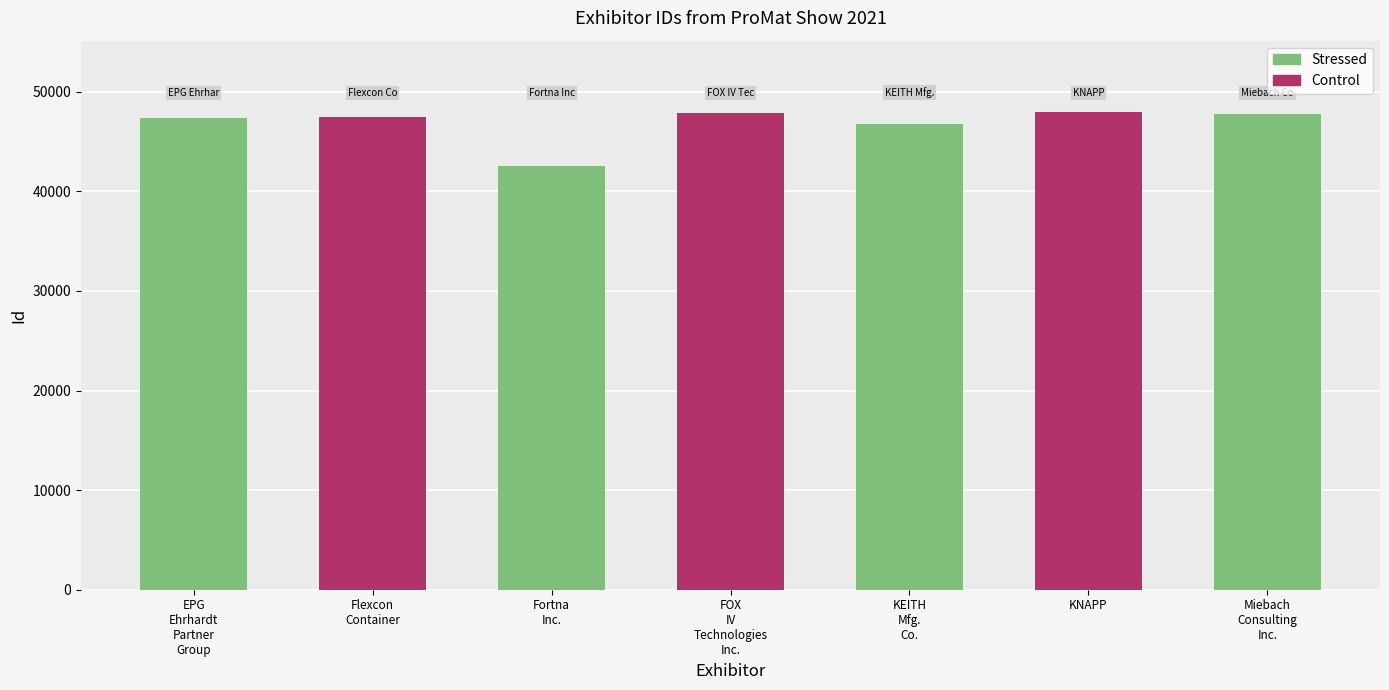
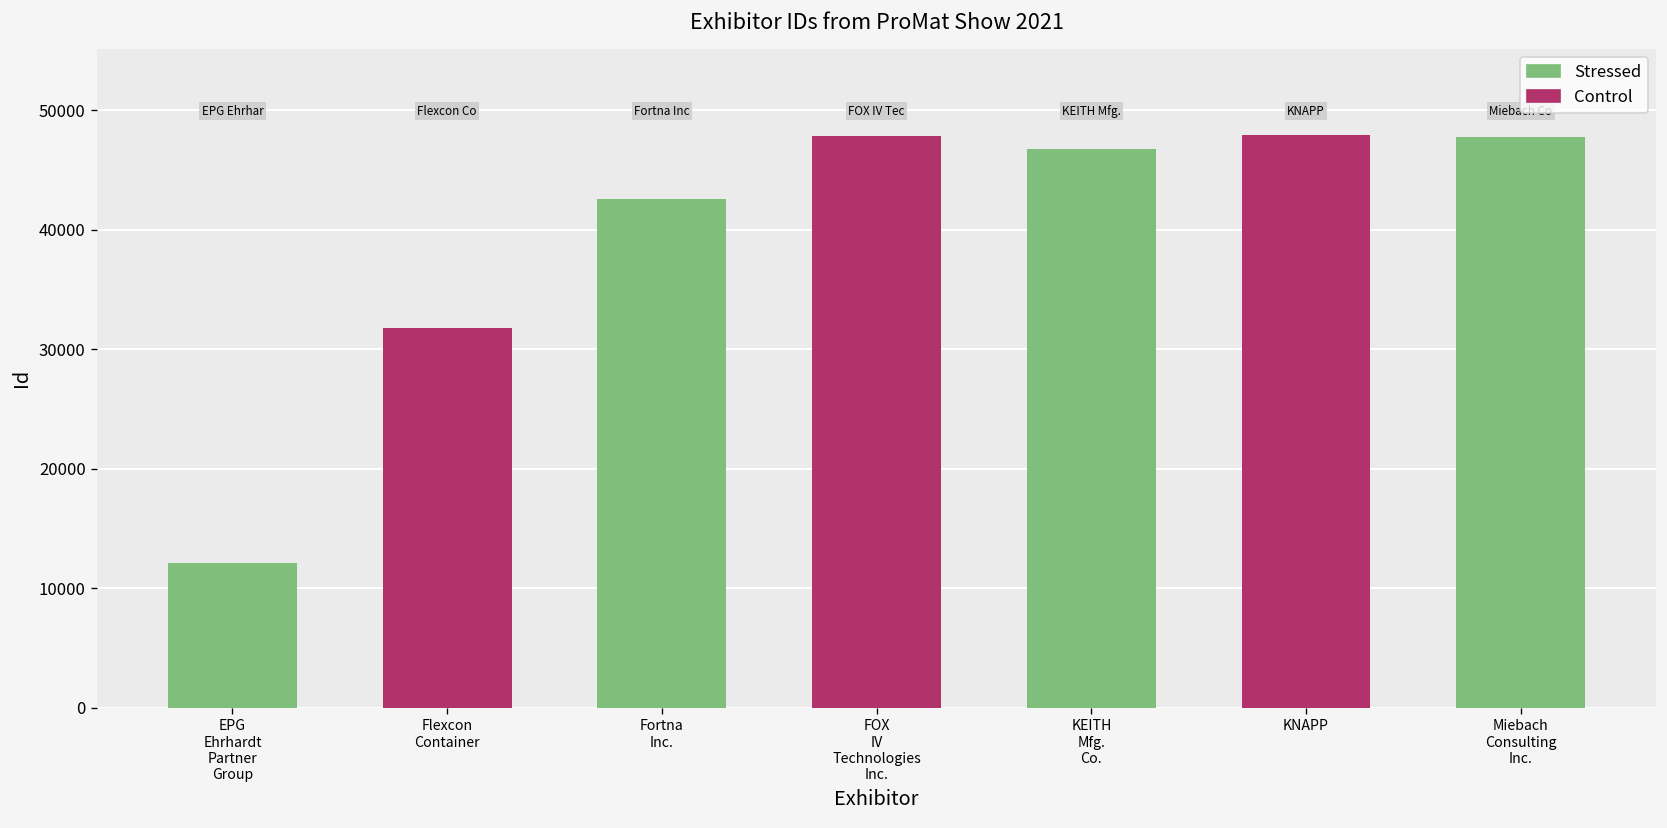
EPG Ehrhardt Partner Group: 47000 -> 12000
Flexcon Container: 47000 -> 32000
